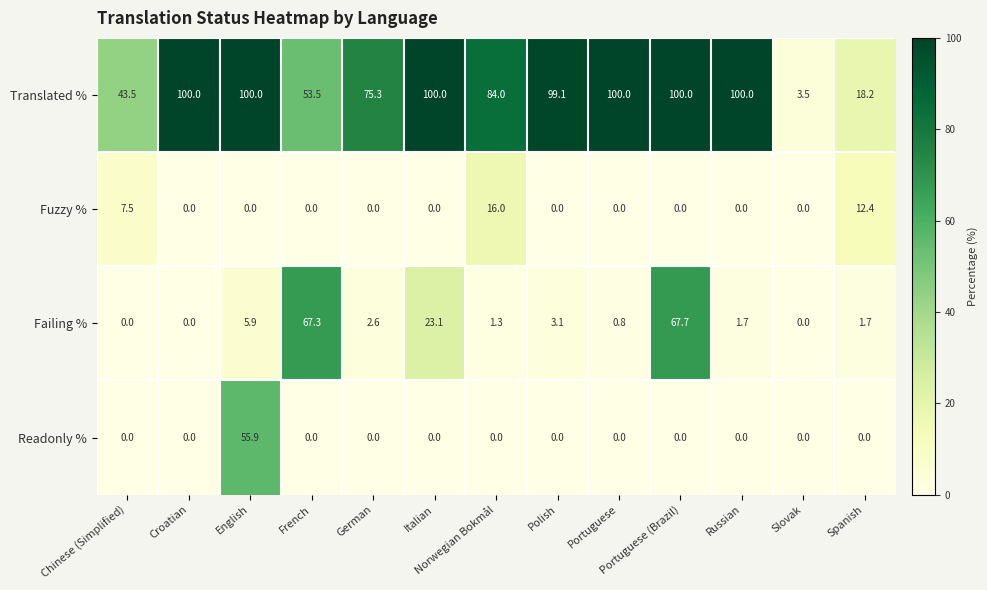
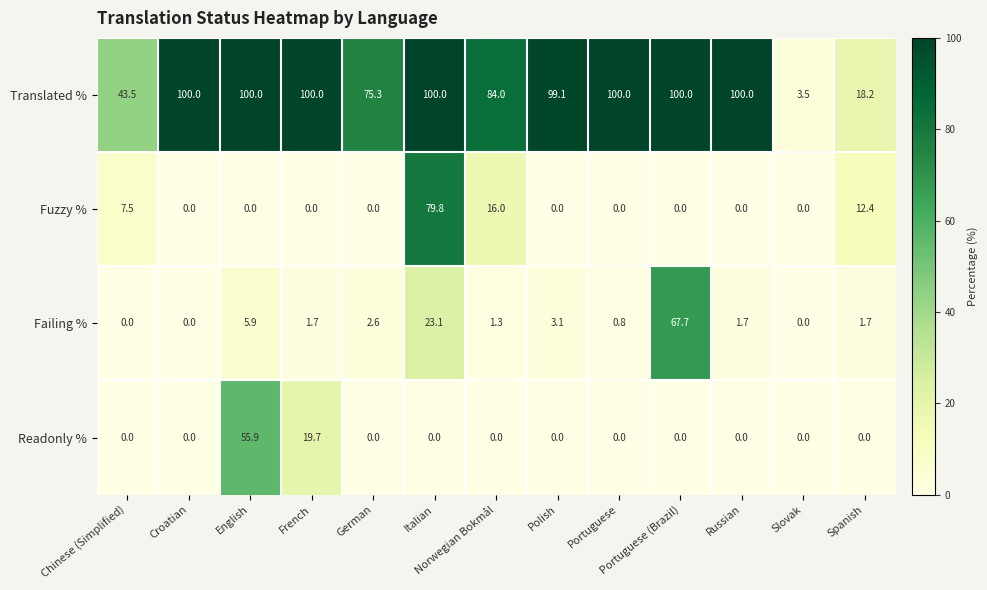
Translated %, French: 53.5 -> 100.0
Fuzzy %, Italian: 0.0 -> 79.8
Failing %, French: 67.3 -> 1.7
Readonly %, French: 0.0 -> 19.7
